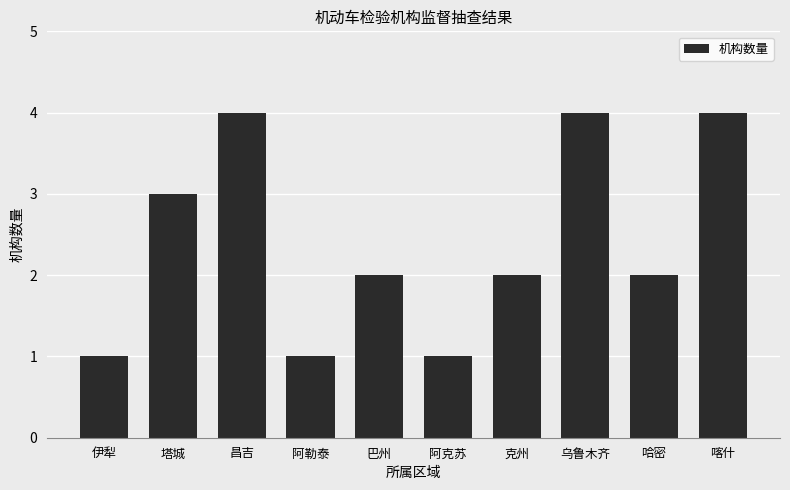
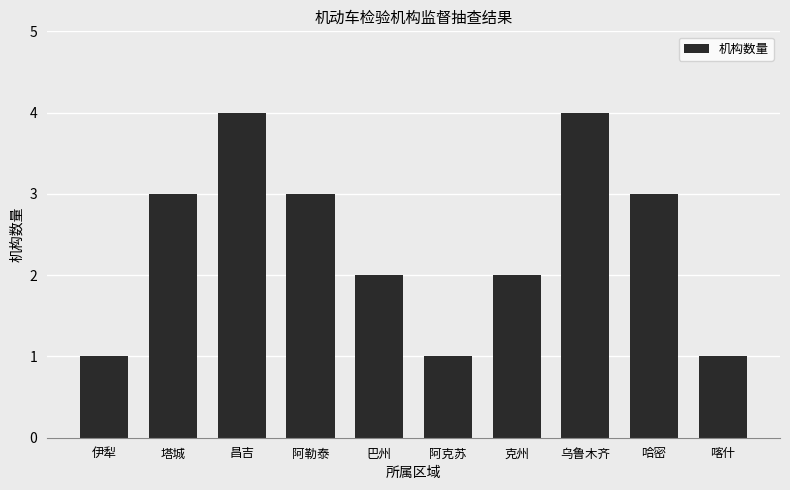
阿勒泰: 1 -> 3
哈密: 2 -> 3
喀什: 4 -> 1
